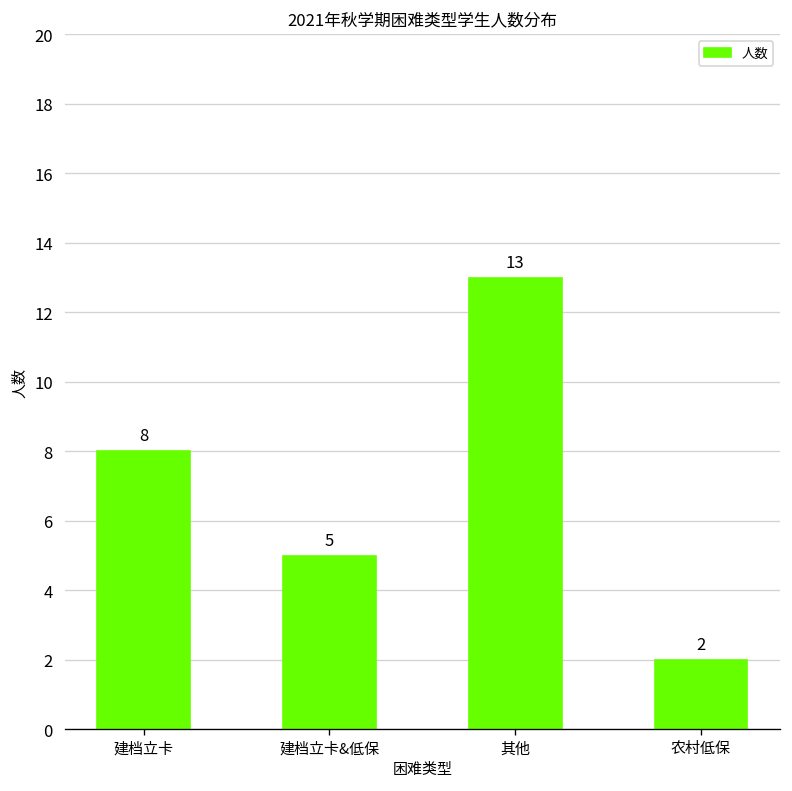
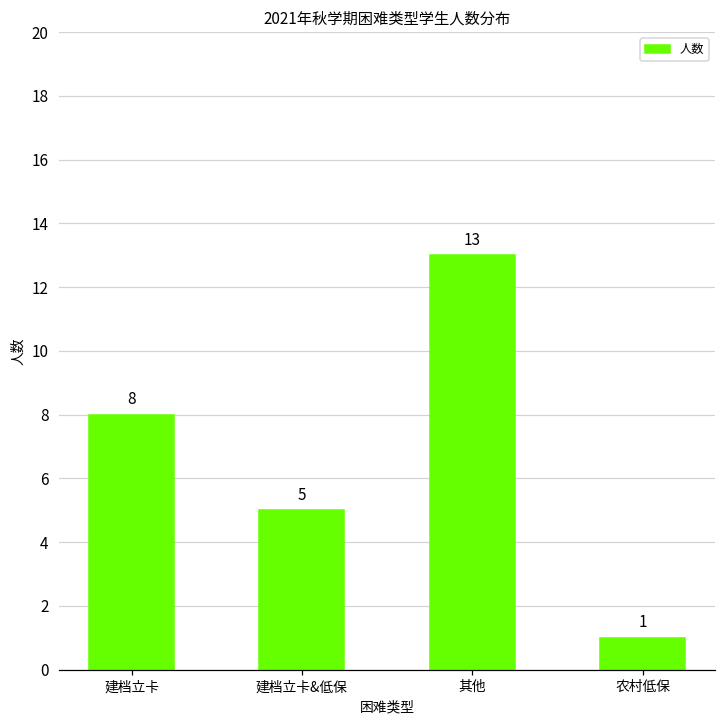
农村低保: 2 -> 1
